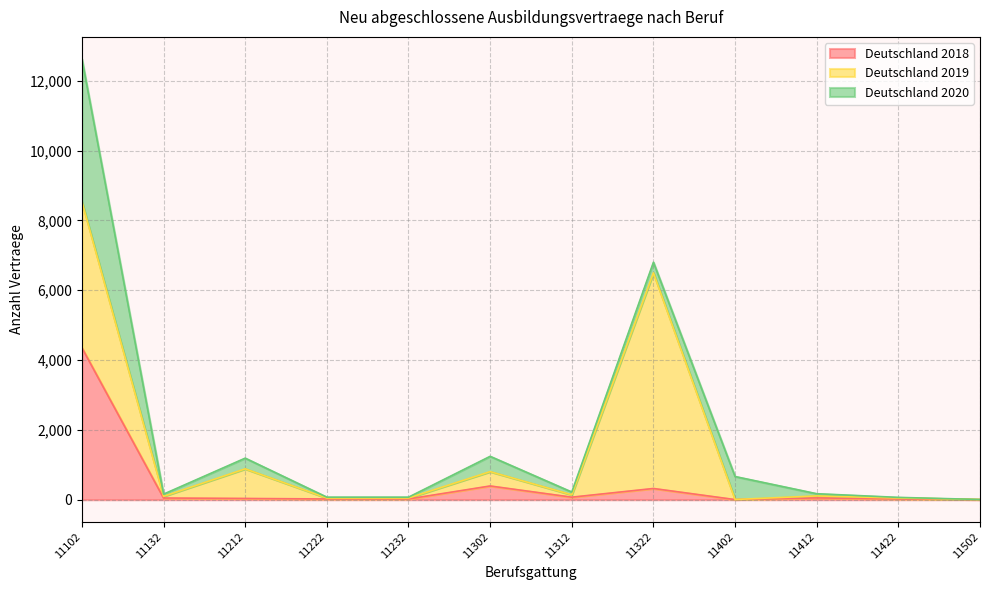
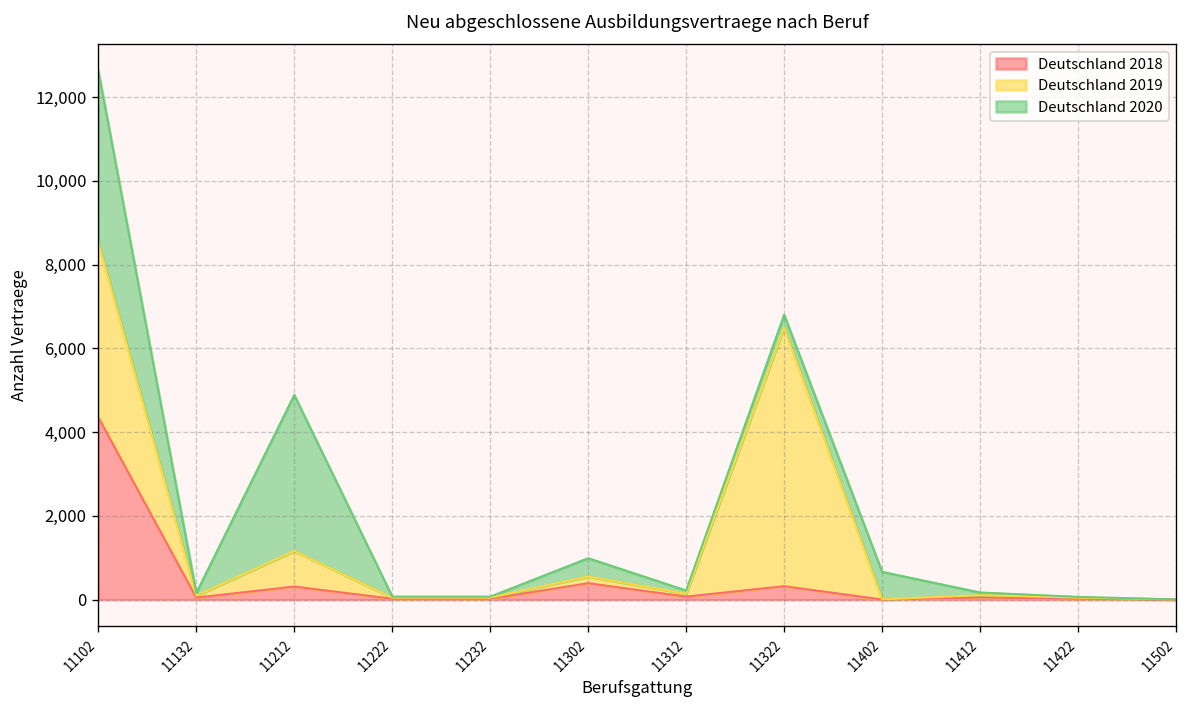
Deutschland 2018, 11212: 0 -> 300
Deutschland 2020, 11212: 300 -> 3,700
Deutschland 2019, 11302: 400 -> 200
